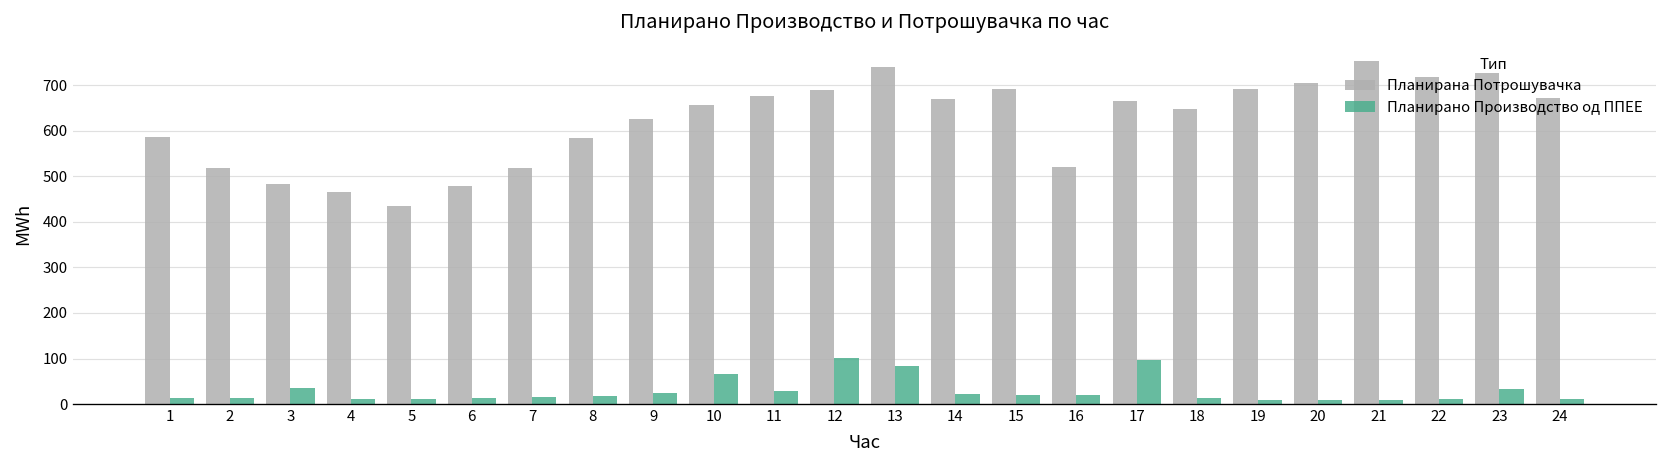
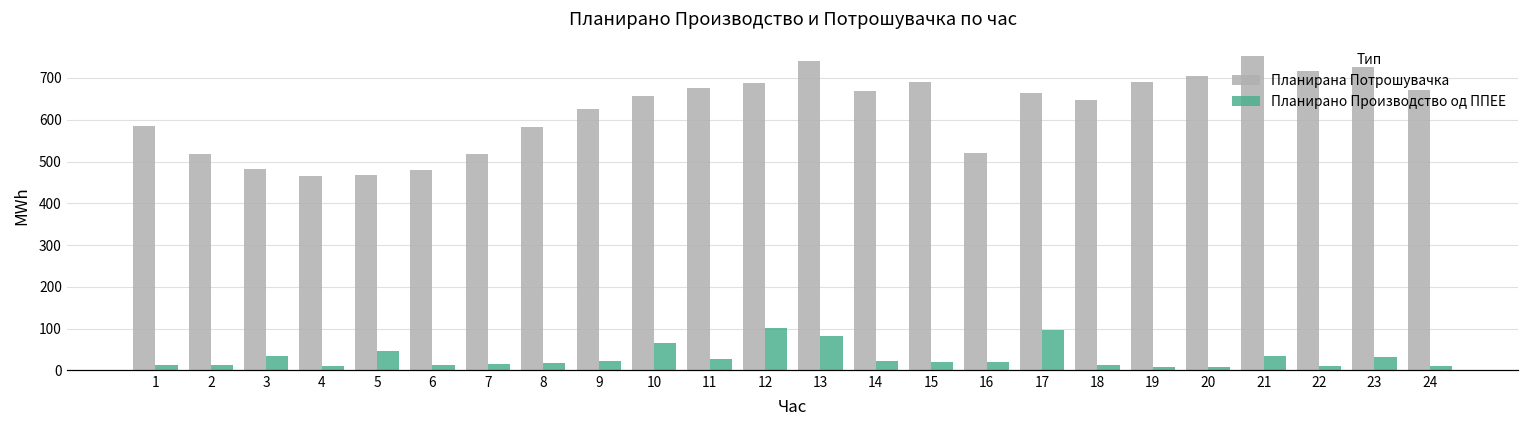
Планирана Потрошувачка, 5: 430 -> 470
Планирано Производство од ППЕЕ, 5: 10 -> 50
Планирано Производство од ППЕЕ, 21: 10 -> 30
